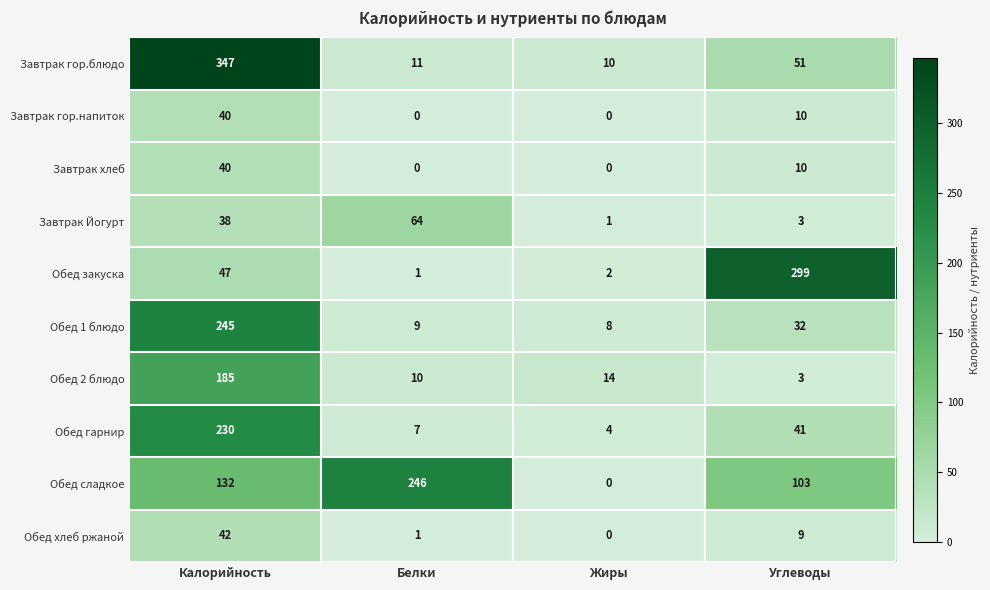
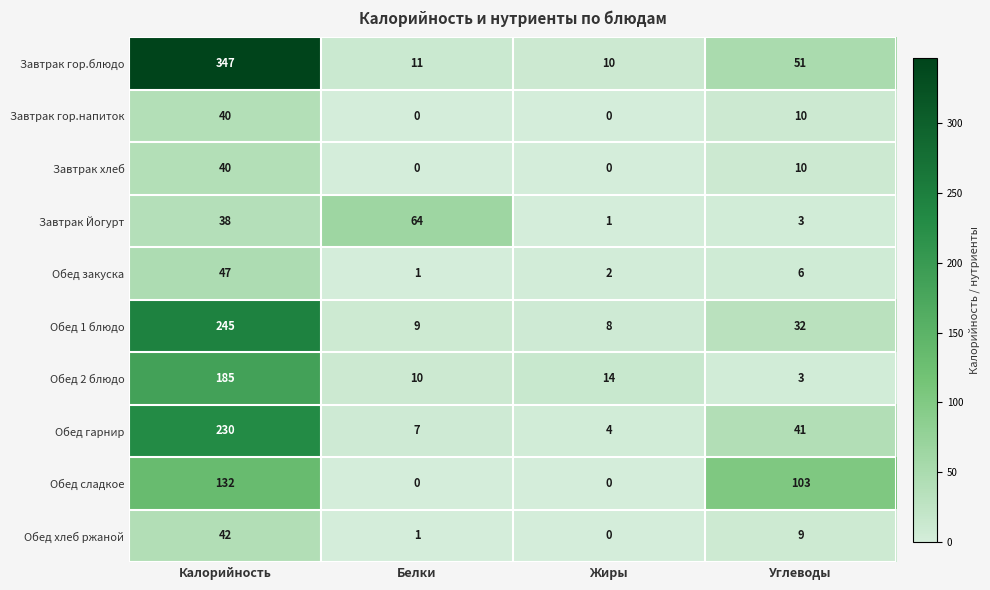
Обед закуска, Углеводы: 299 -> 6
Обед сладкое, Белки: 246 -> 0
